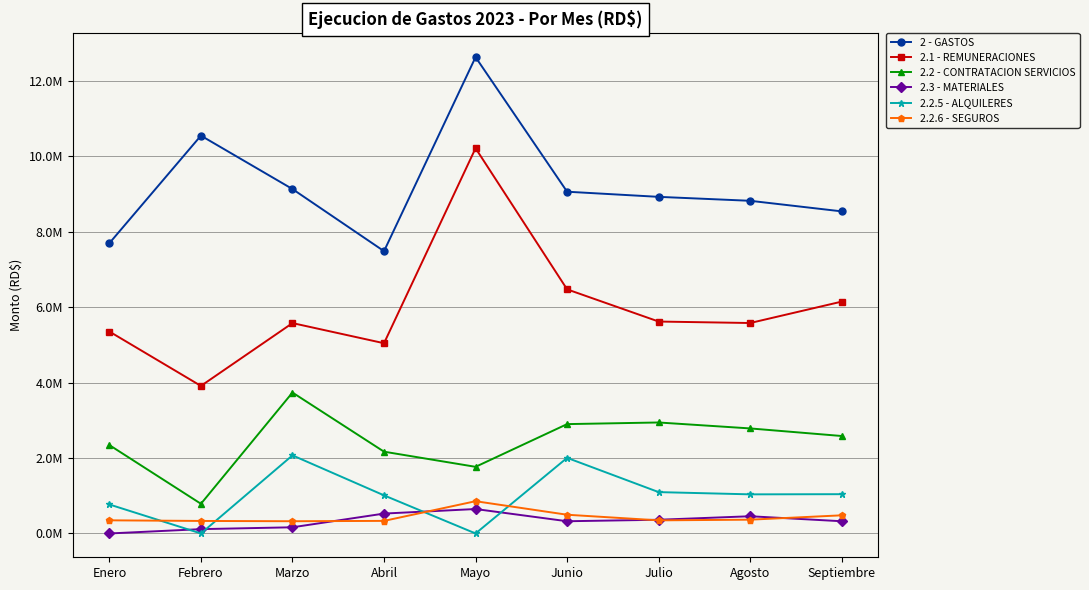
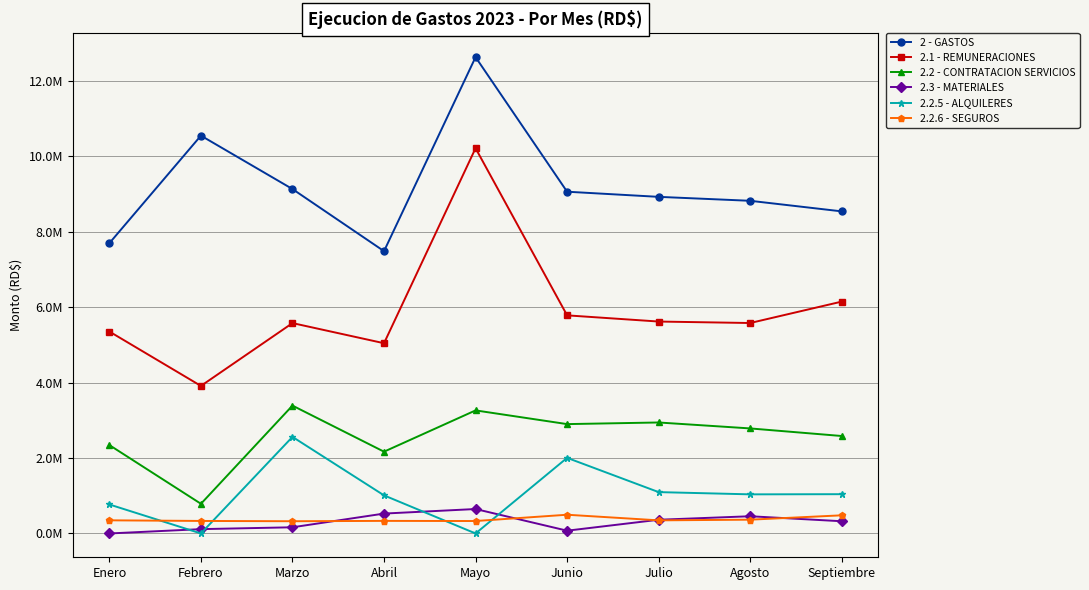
2.2 - CONTRATACION SERVICIOS, Marzo: 3700000 -> 3400000
2.2.5 - ALQUILERES, Marzo: 2100000 -> 2600000
2.2 - CONTRATACION SERVICIOS, Mayo: 1800000 -> 3300000
2.2.6 - SEGUROS, Mayo: 900000 -> 300000
2.1 - REMUNERACIONES, Junio: 6500000 -> 5800000
2.3 - MATERIALES, Junio: 300000 -> 100000
